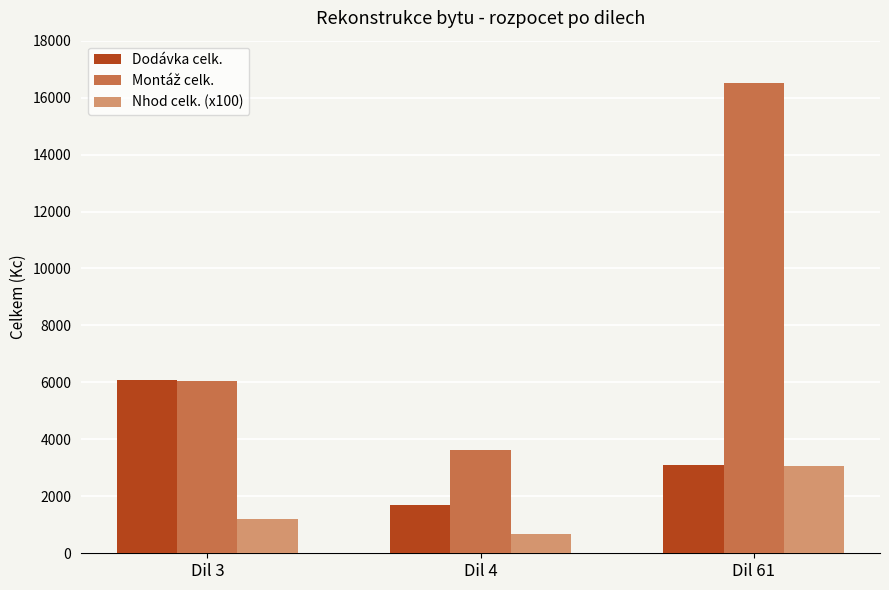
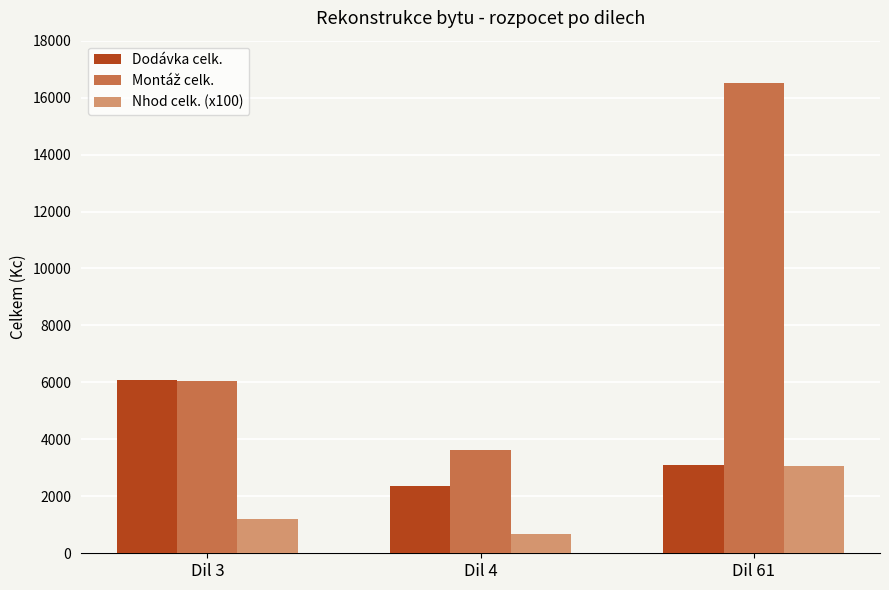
Dodávka celk., Dil 4: 1700 -> 2400
